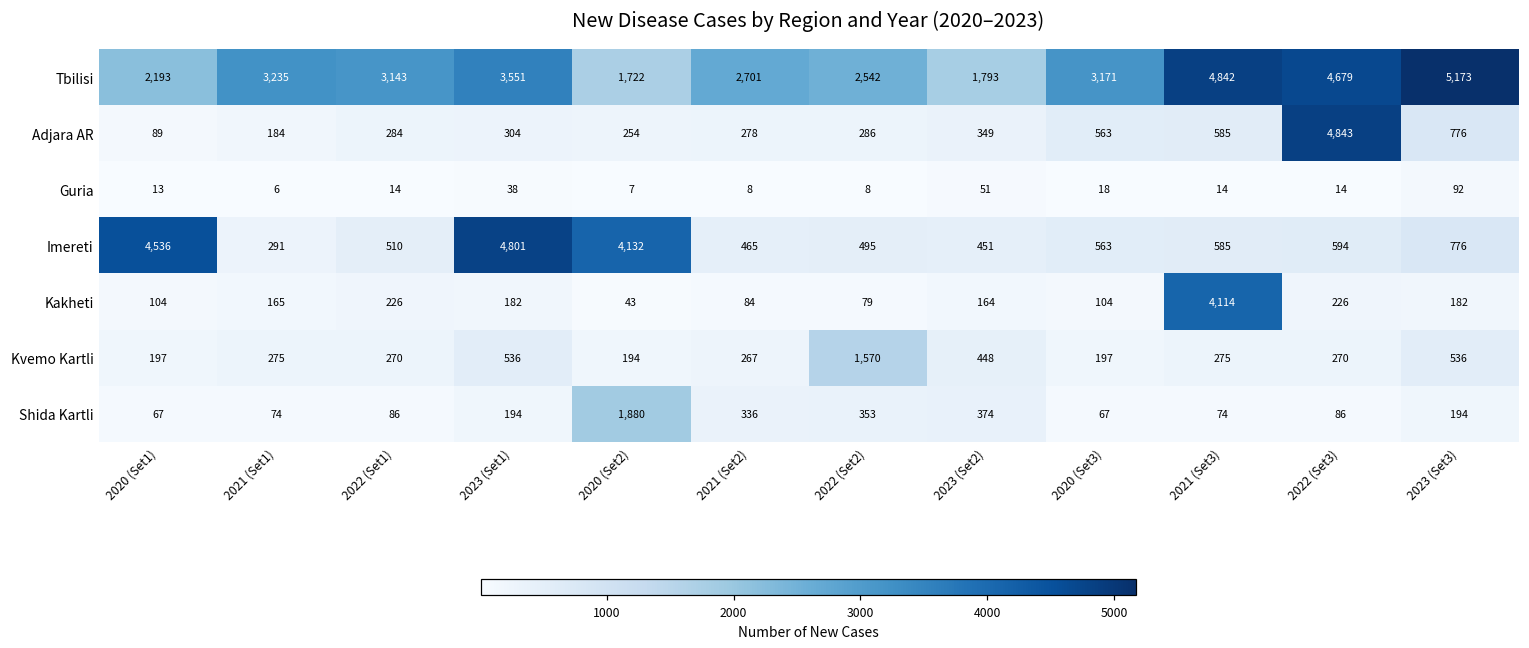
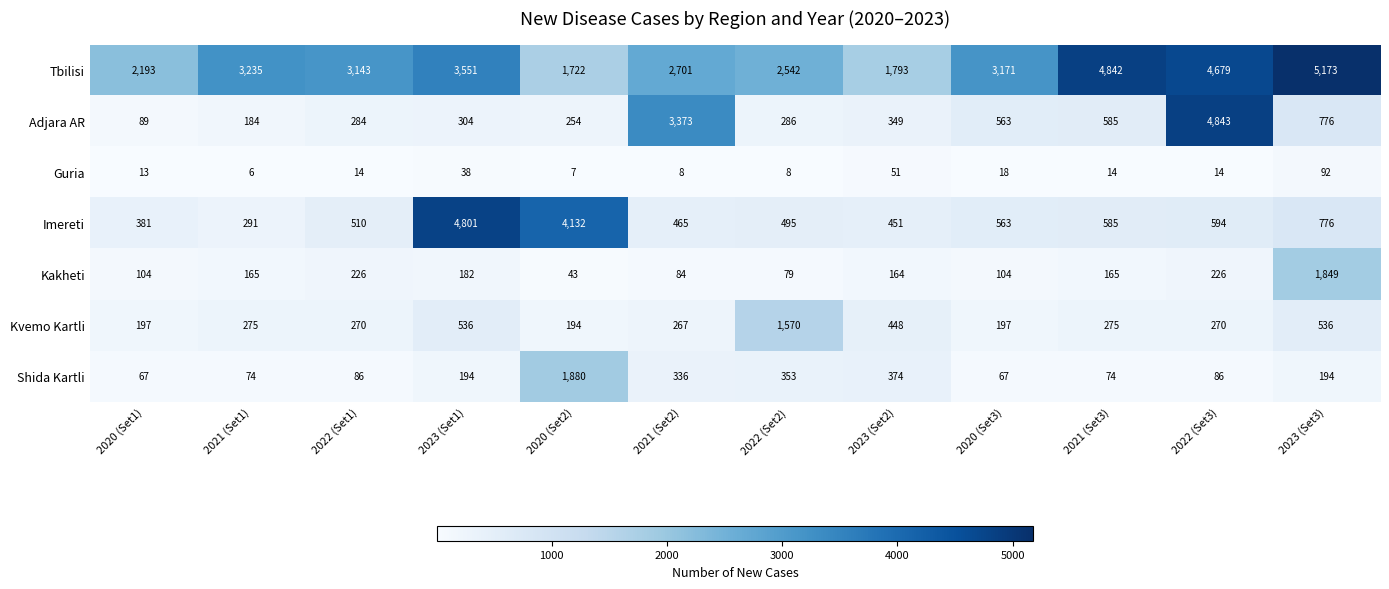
Adjara AR, 2021 (Set2): 278 -> 3,373
Imereti, 2020 (Set1): 4,536 -> 381
Kakheti, 2021 (Set3): 4,114 -> 165
Kakheti, 2023 (Set3): 182 -> 1,849
